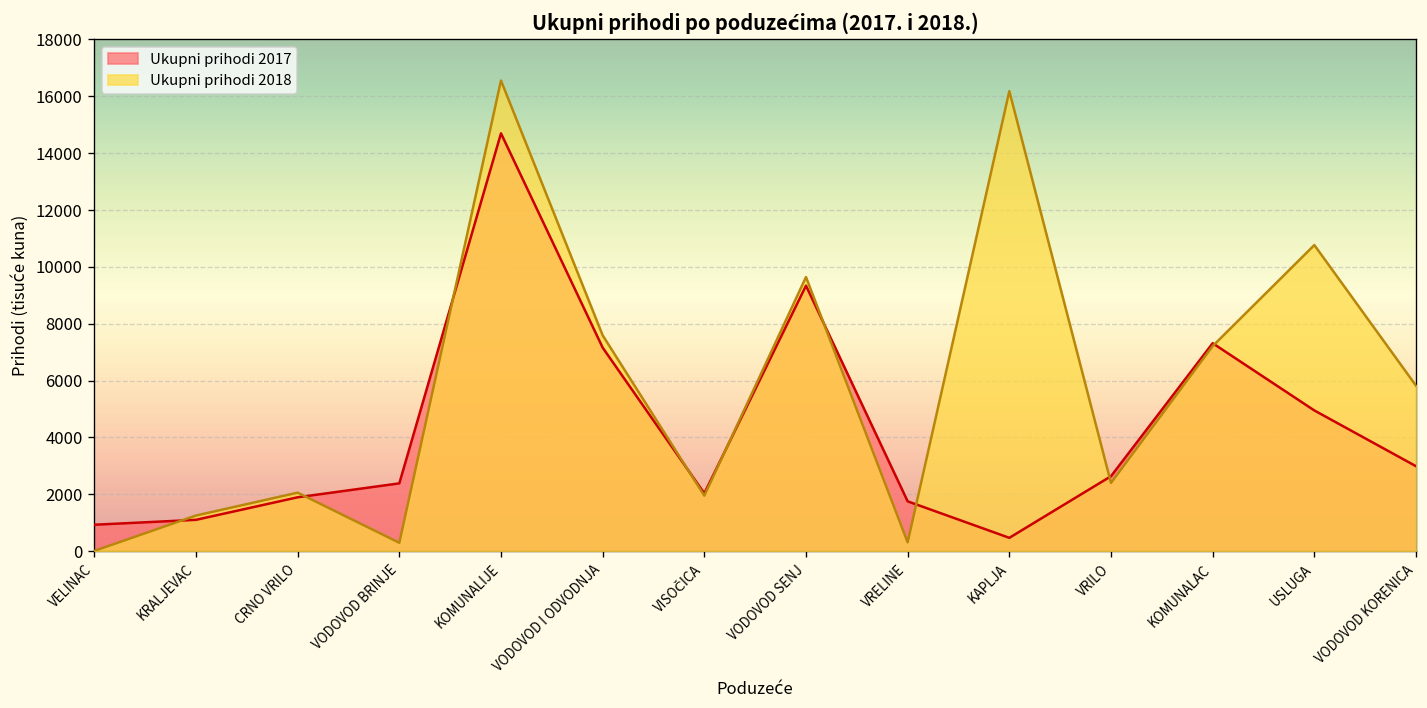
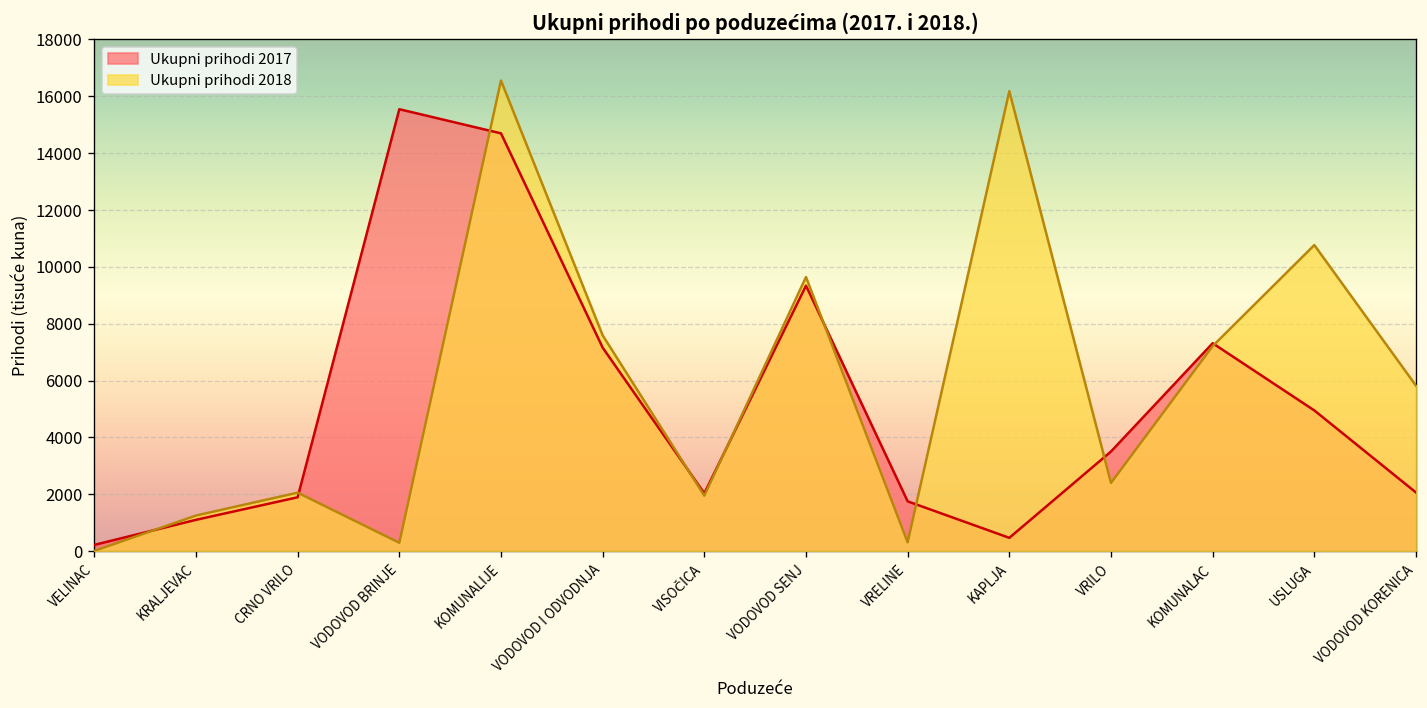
Ukupni prihodi 2017, VELINAC: 900 -> 200
Ukupni prihodi 2017, VODOVOD BRINJE: 2400 -> 15500
Ukupni prihodi 2017, VRILO: 2600 -> 3500
Ukupni prihodi 2017, VODOVOD KORENICA: 3000 -> 2100
